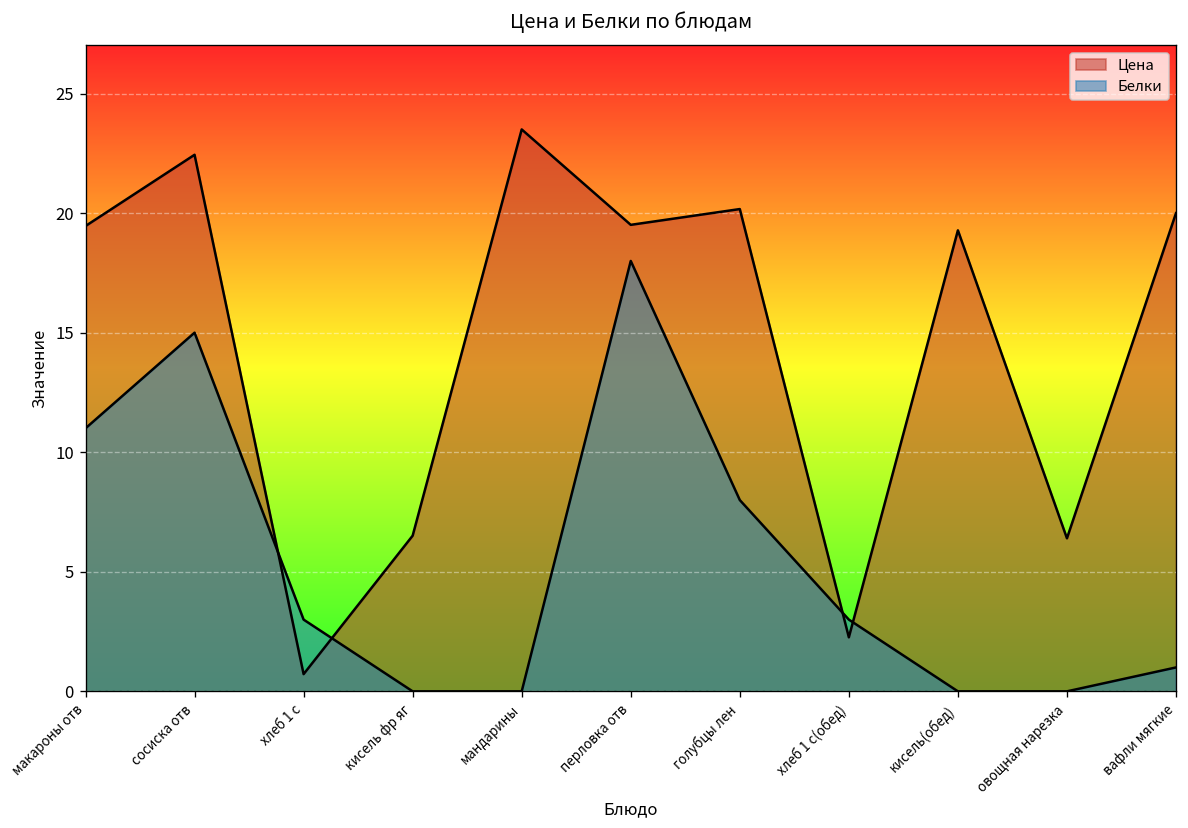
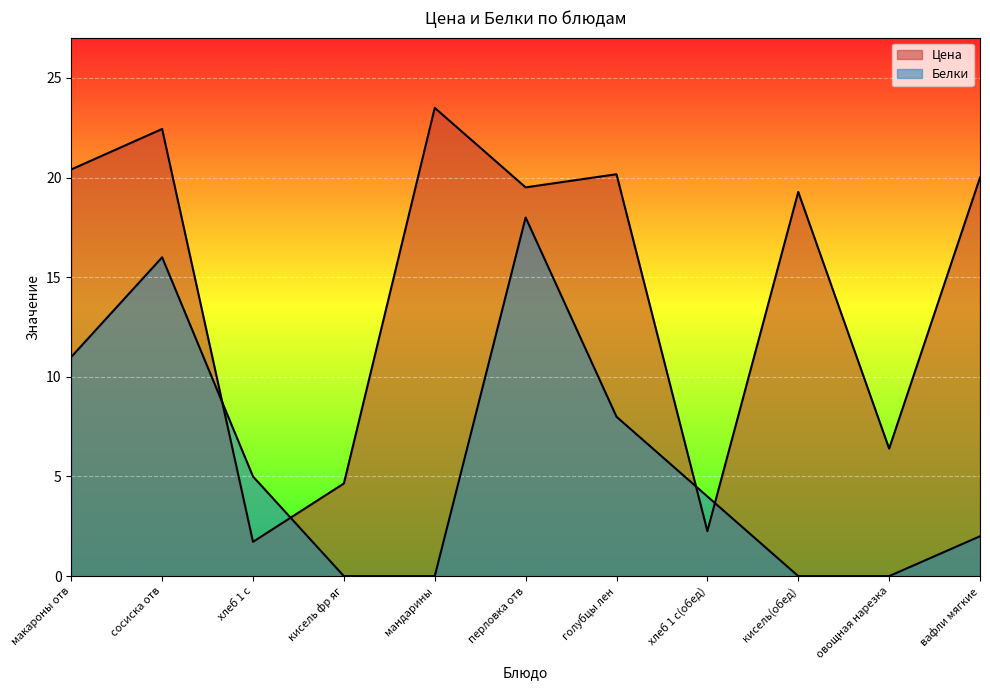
Цена, макароны отв: 19.5 -> 20.4
Белки, сосиска отв: 15 -> 16
Цена, хлеб 1 с: 0.7 -> 1.7
Белки, хлеб 1 с: 3 -> 5
Цена, кисель фр яг: 6.5 -> 4.7
Белки, хлеб 1 с(обед): 3 -> 4
Белки, вафли мягкие: 1 -> 2
